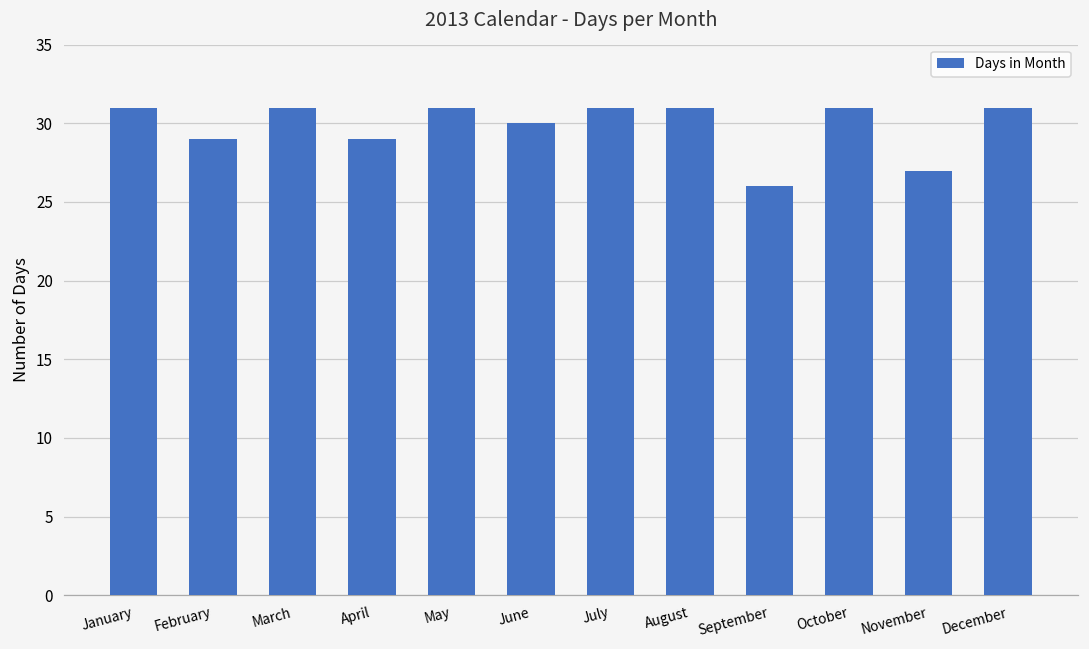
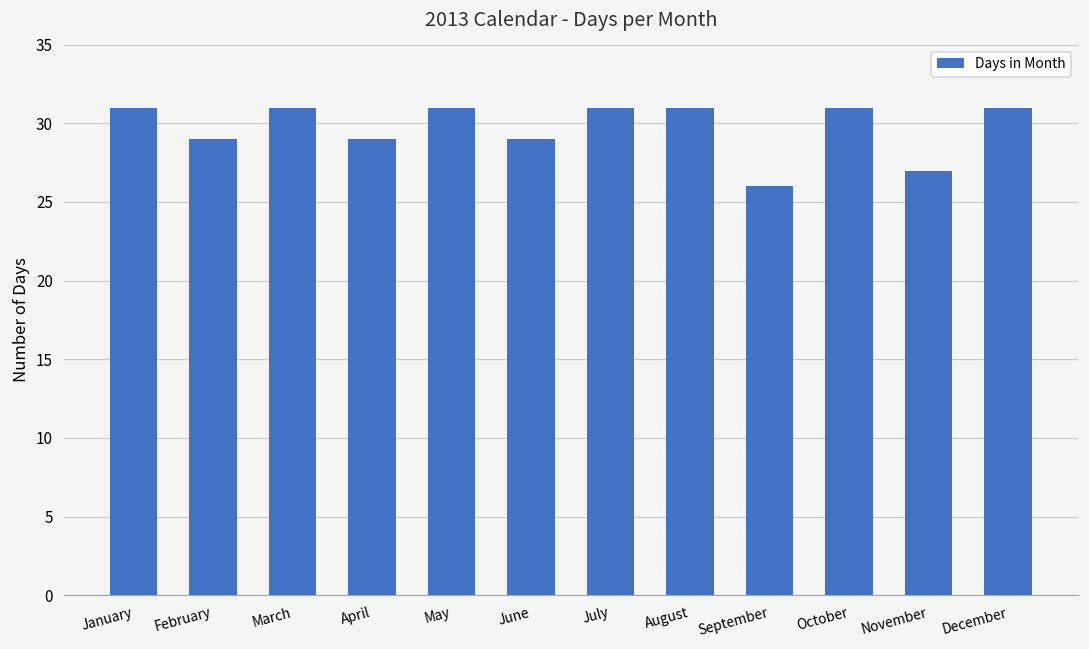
June: 30 -> 29
